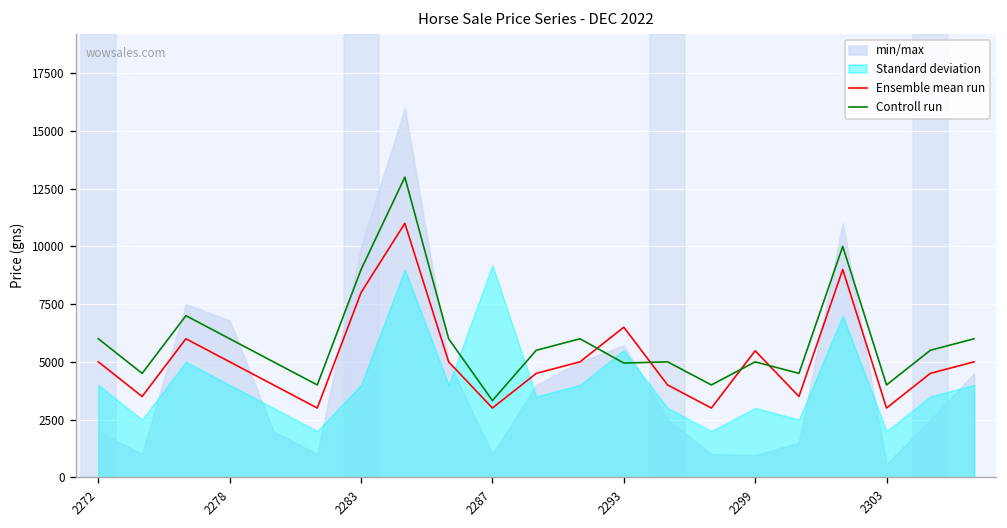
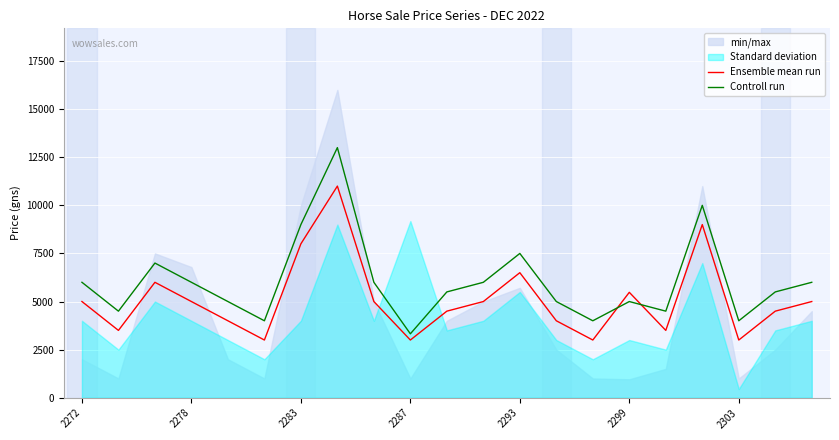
Controll run, 2293: 4900 -> 7500
min/max, 2303: 600 -> 1000
Standard deviation, 2303: 2000 -> 500
